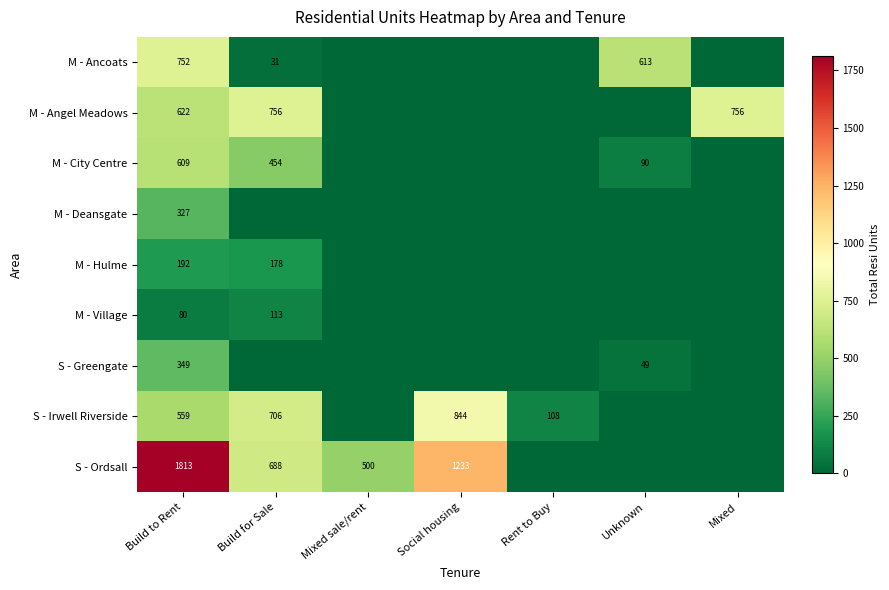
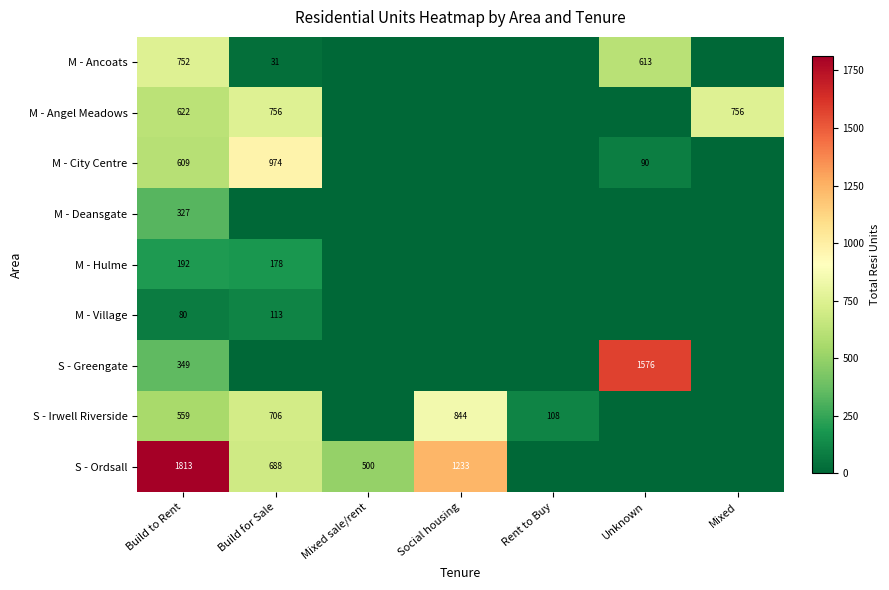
M - City Centre, Build for Sale: 454 -> 974
S - Greengate, Unknown: 49 -> 1576
